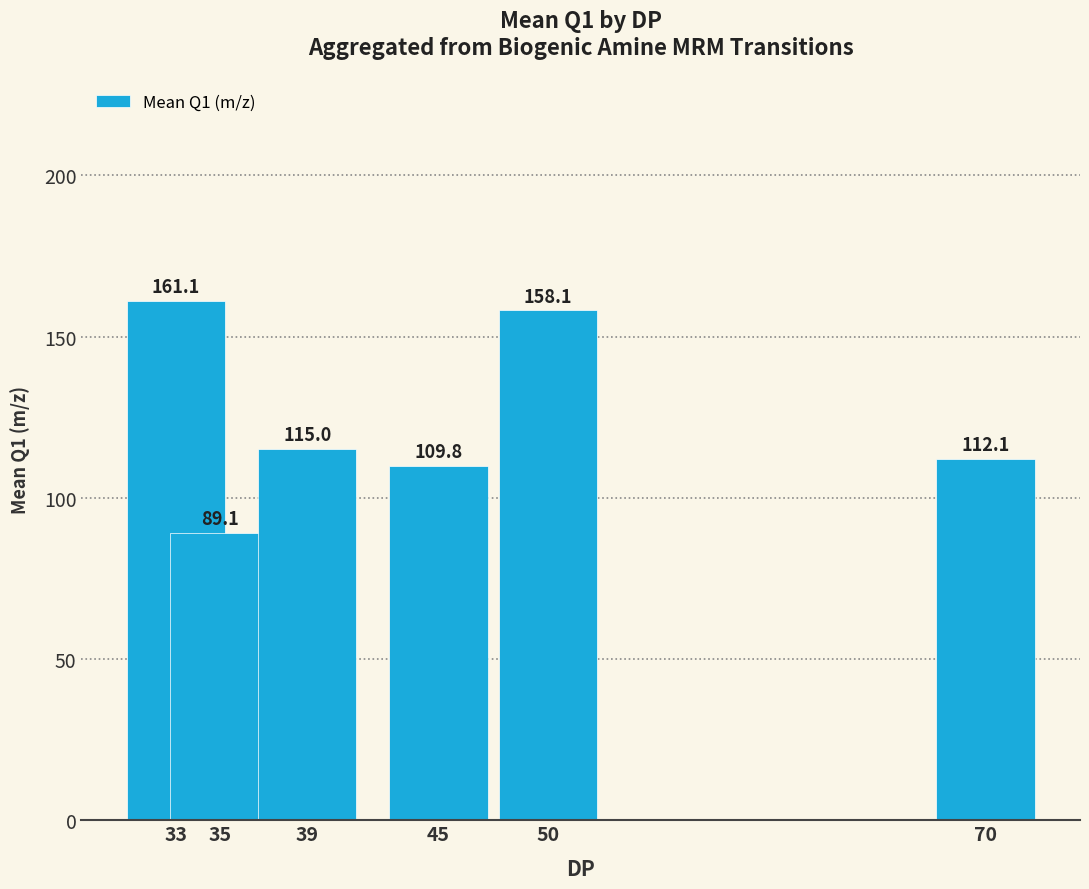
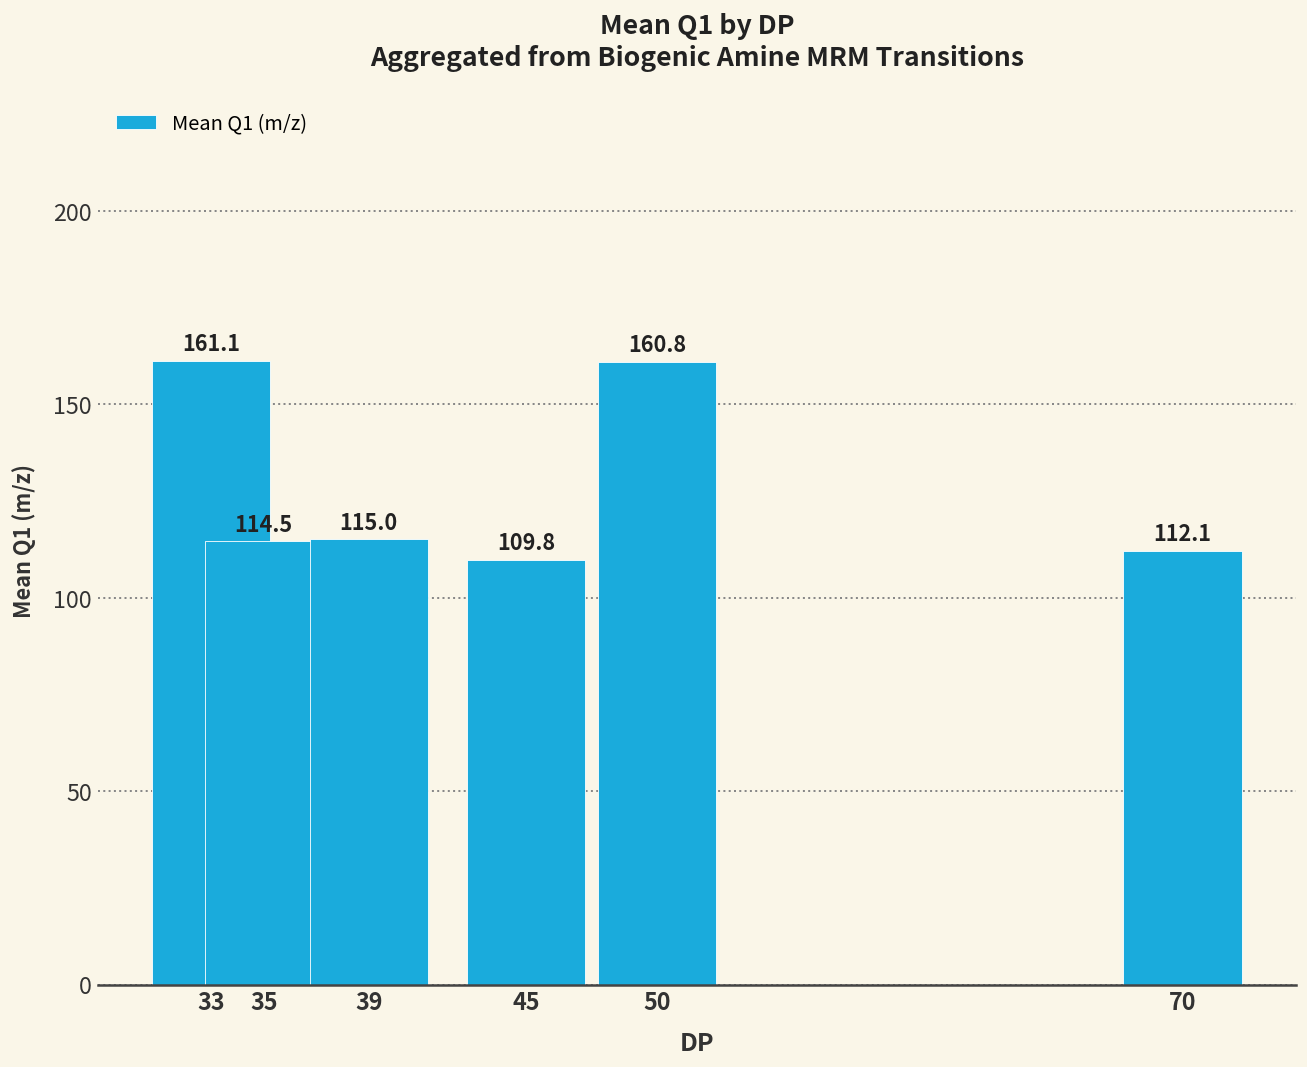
35: 89.1 -> 114.5
50: 158.1 -> 160.8
